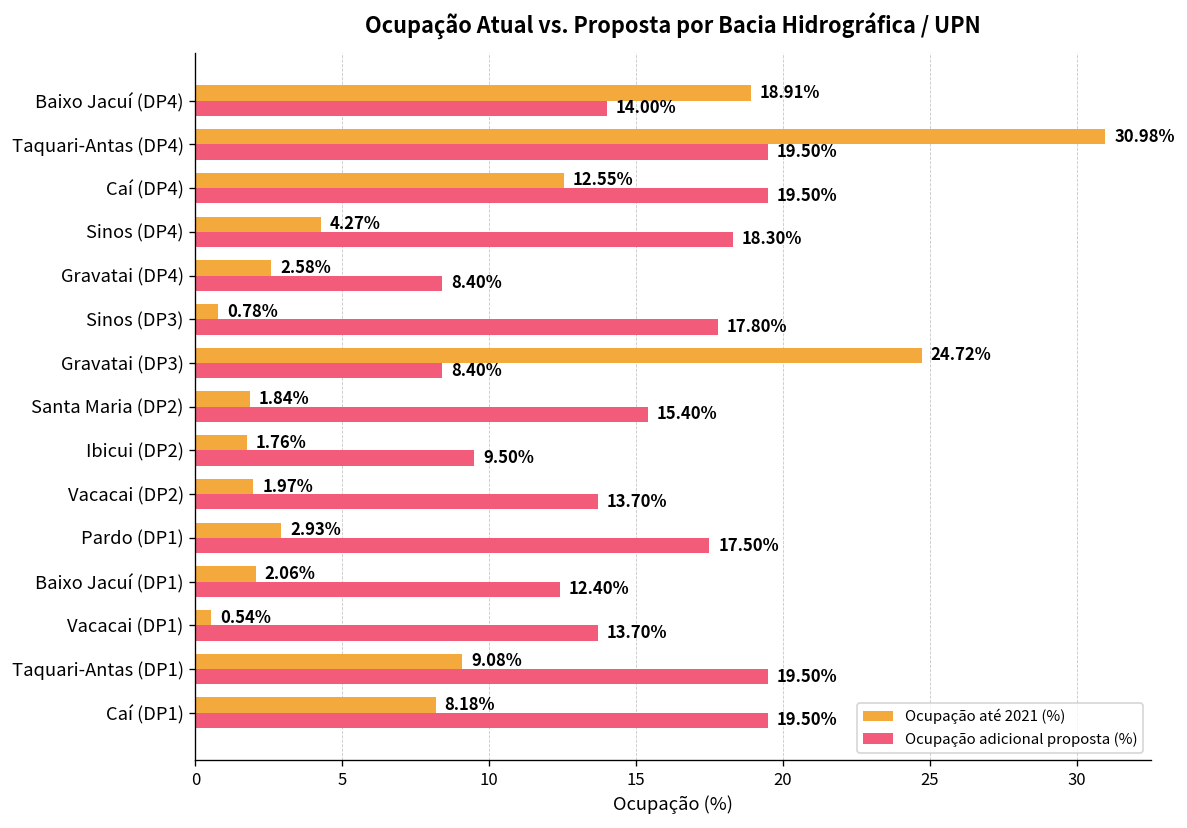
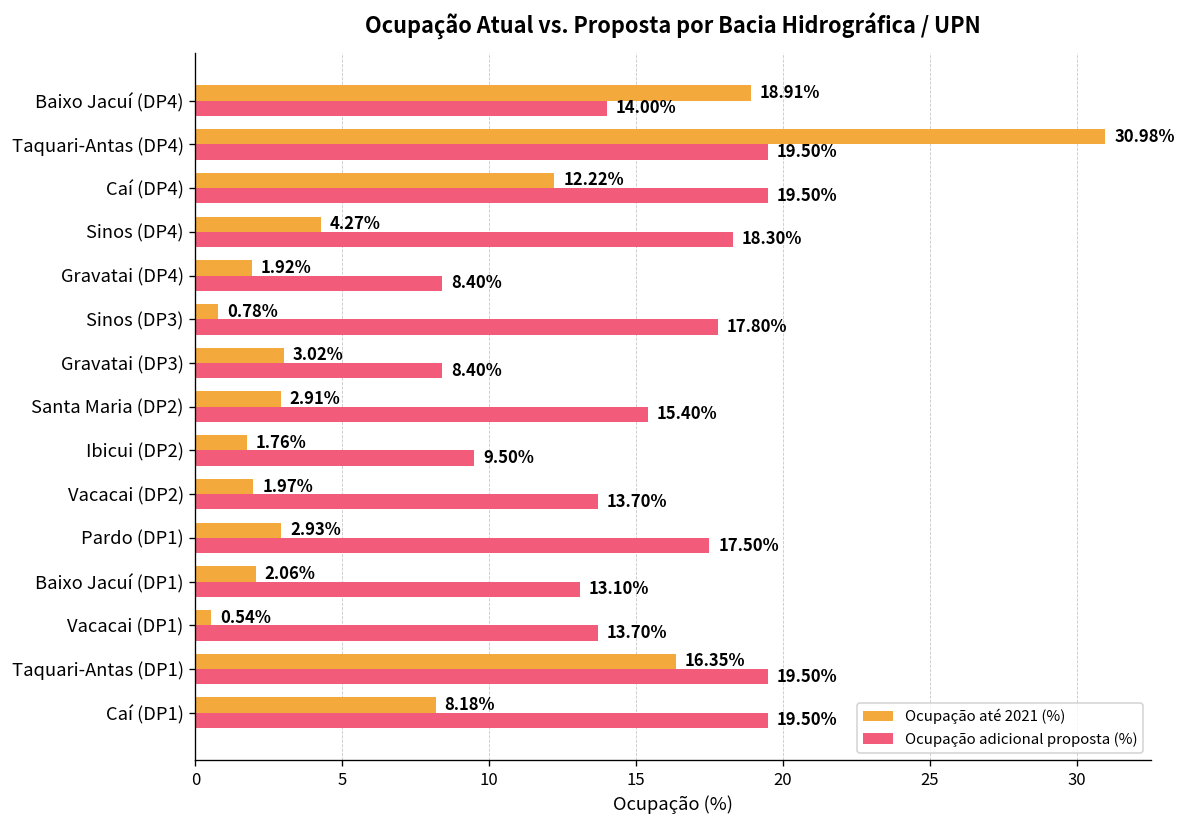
Ocupação até 2021 (%), Caí (DP4): 12.55% -> 12.22%
Ocupação até 2021 (%), Gravatai (DP4): 2.58% -> 1.92%
Ocupação até 2021 (%), Gravatai (DP3): 24.72% -> 3.02%
Ocupação até 2021 (%), Santa Maria (DP2): 1.84% -> 2.91%
Ocupação adicional proposta (%), Baixo Jacuí (DP1): 12.40% -> 13.10%
Ocupação até 2021 (%), Taquari-Antas (DP1): 9.08% -> 16.35%
